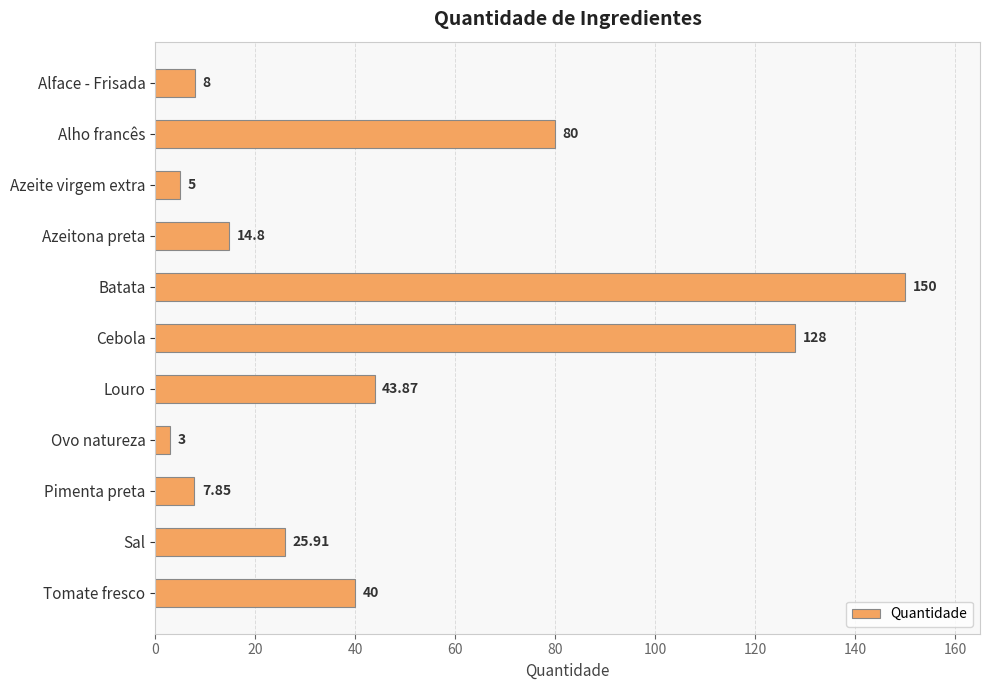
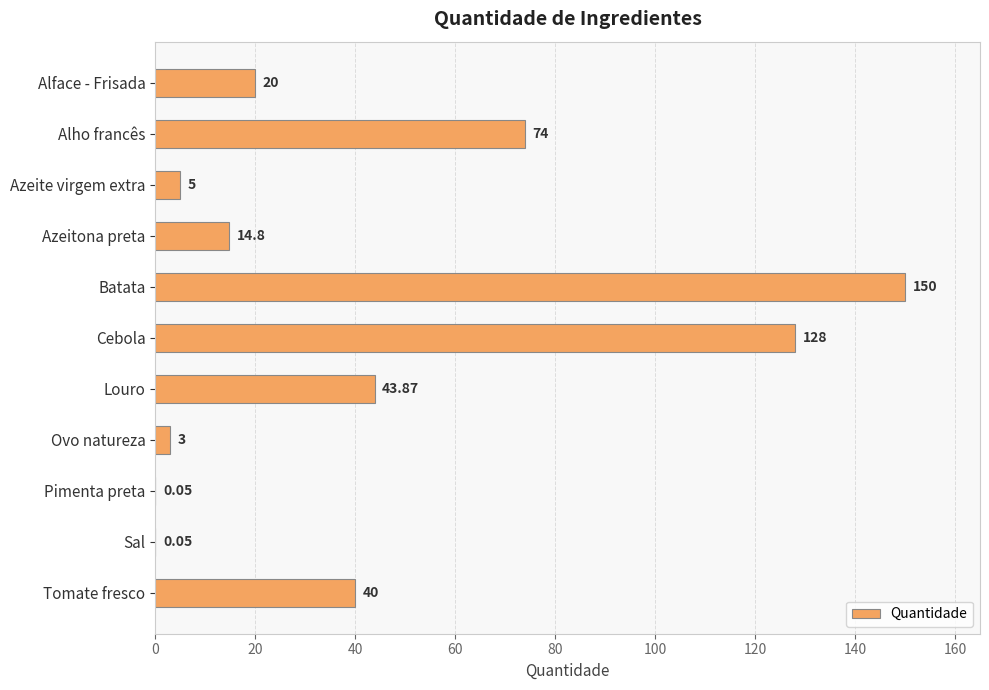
Alface - Frisada: 8 -> 20
Alho francês: 80 -> 74
Pimenta preta: 7.85 -> 0.05
Sal: 25.91 -> 0.05
